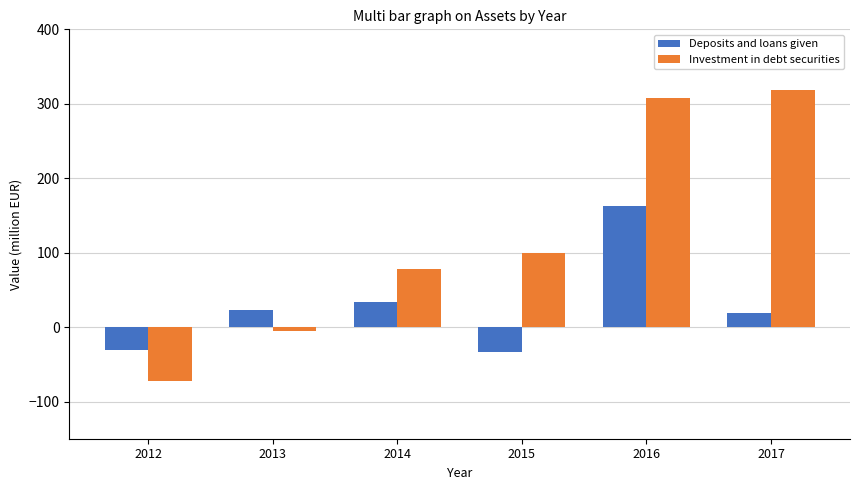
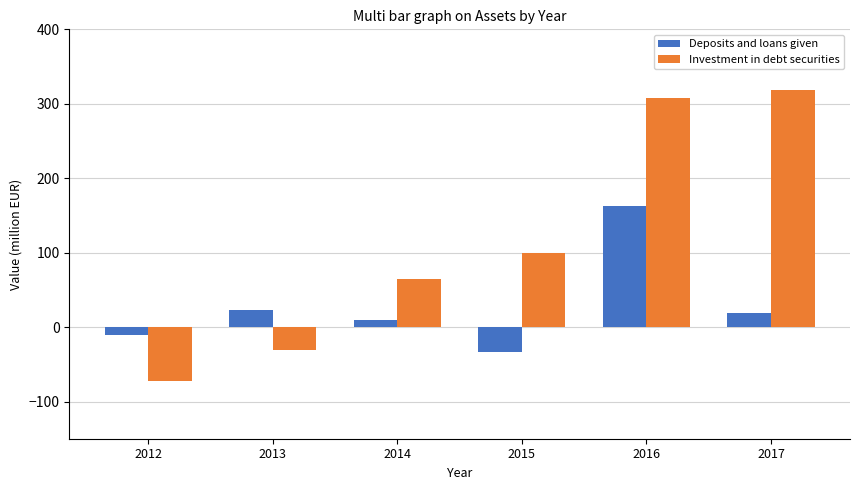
Deposits and loans given, 2012: -30 -> -10
Investment in debt securities, 2013: -10 -> -30
Deposits and loans given, 2014: 30 -> 10
Investment in debt securities, 2014: 80 -> 60
